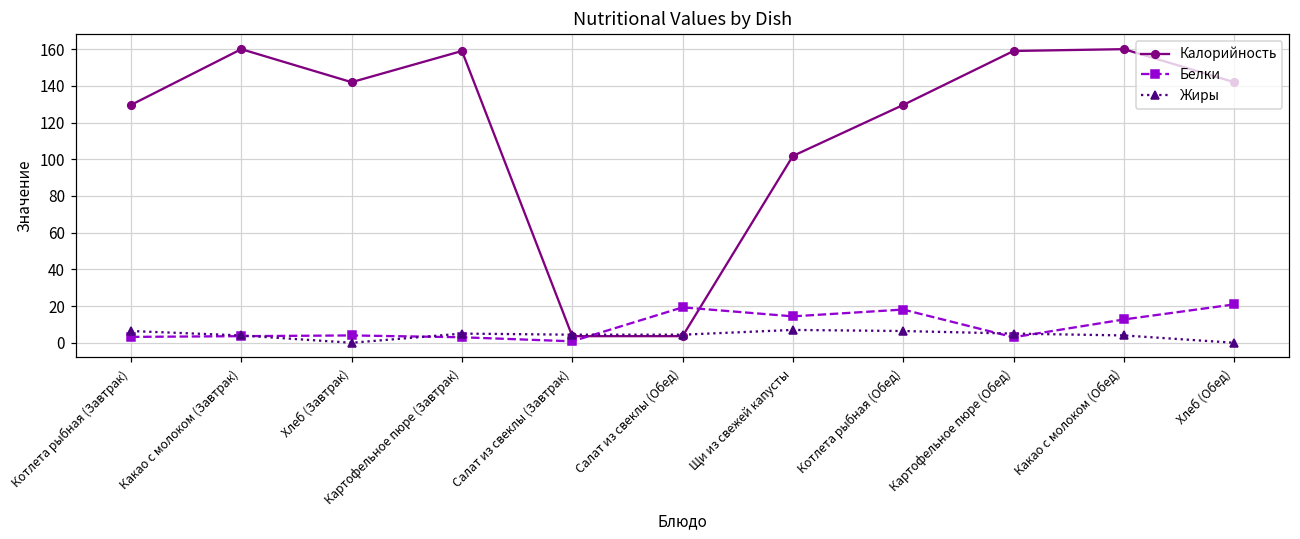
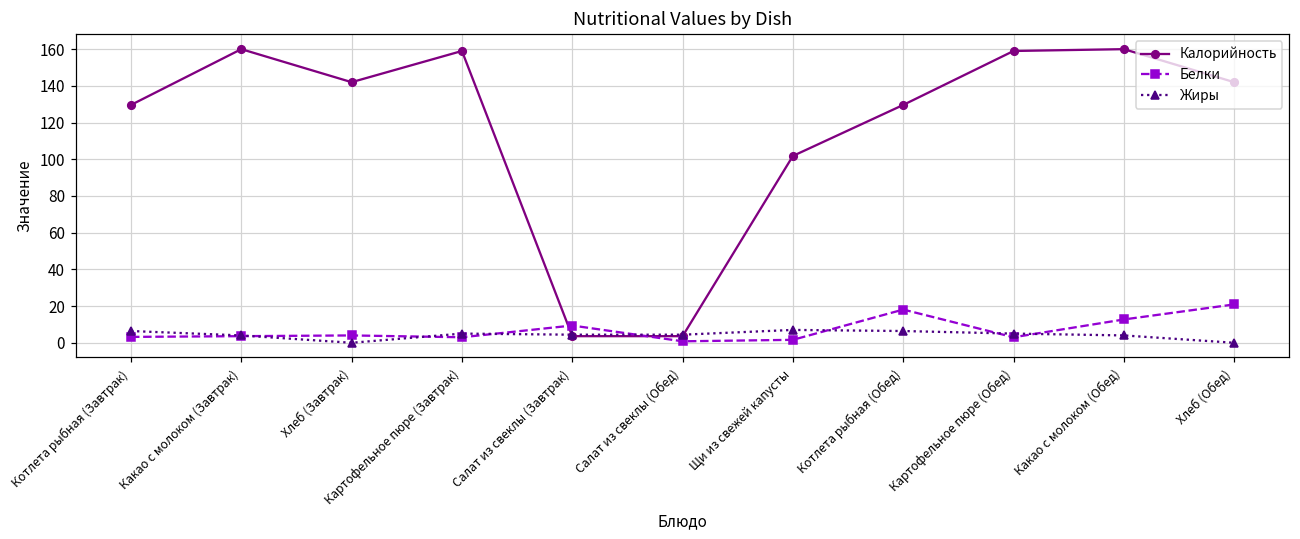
Белки, Салат из свеклы (Завтрак): 1 -> 9
Белки, Салат из свеклы (Обед): 19 -> 1
Белки, Щи из свежей капусты: 14 -> 2
